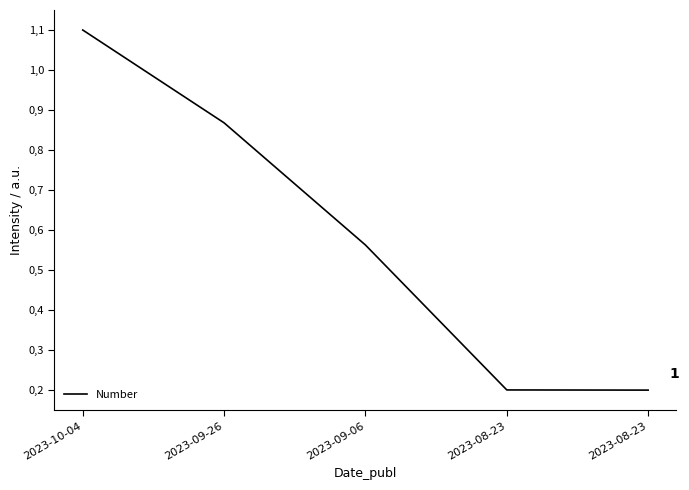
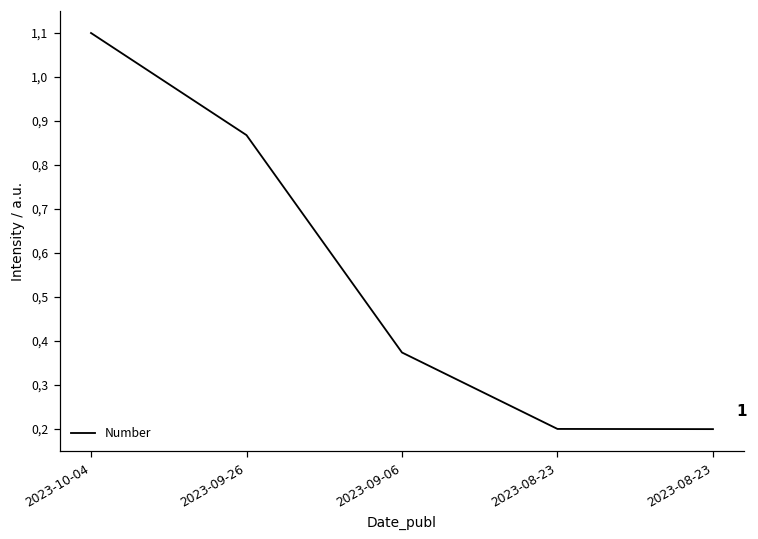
2023-09-06: 5.6 -> 3.7
